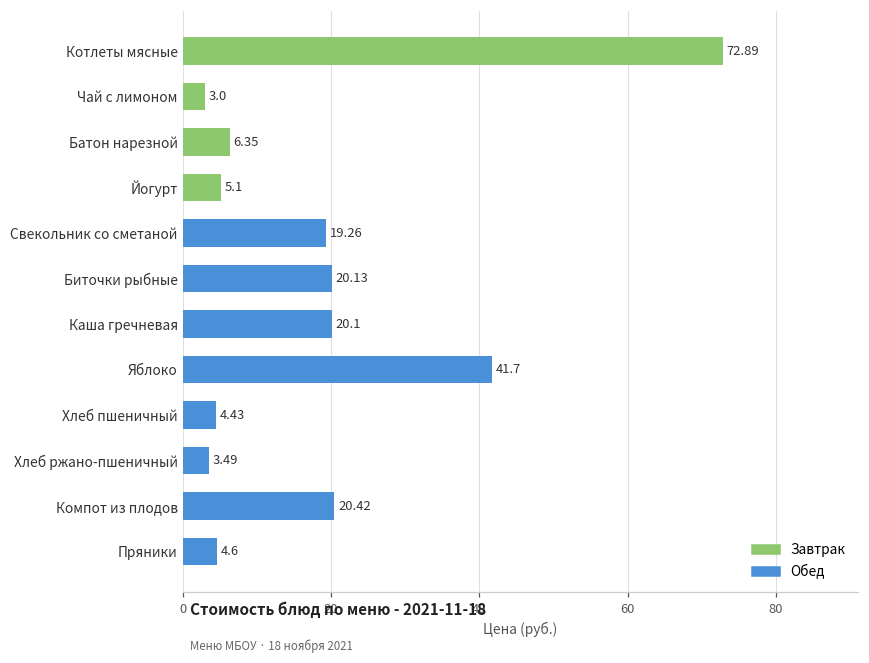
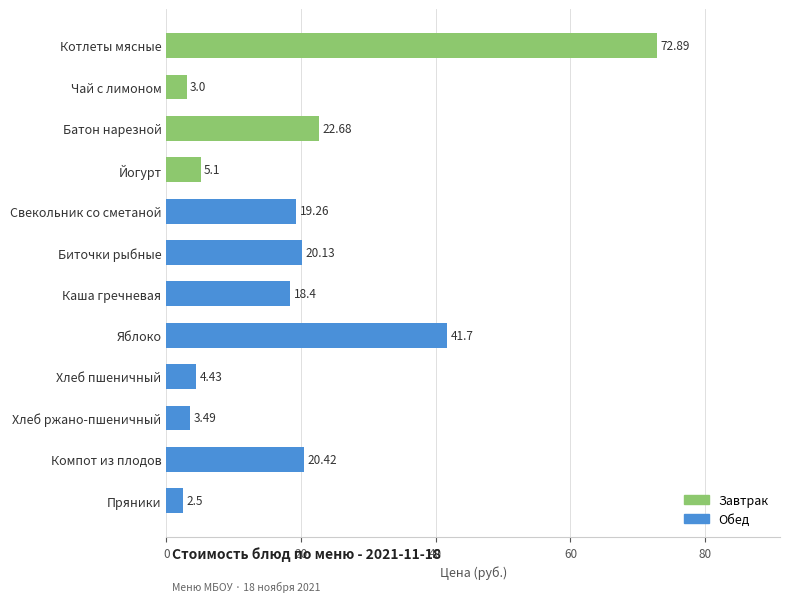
Батон нарезной: 6.35 -> 22.68
Каша гречневая: 20.1 -> 18.4
Пряники: 4.6 -> 2.5
